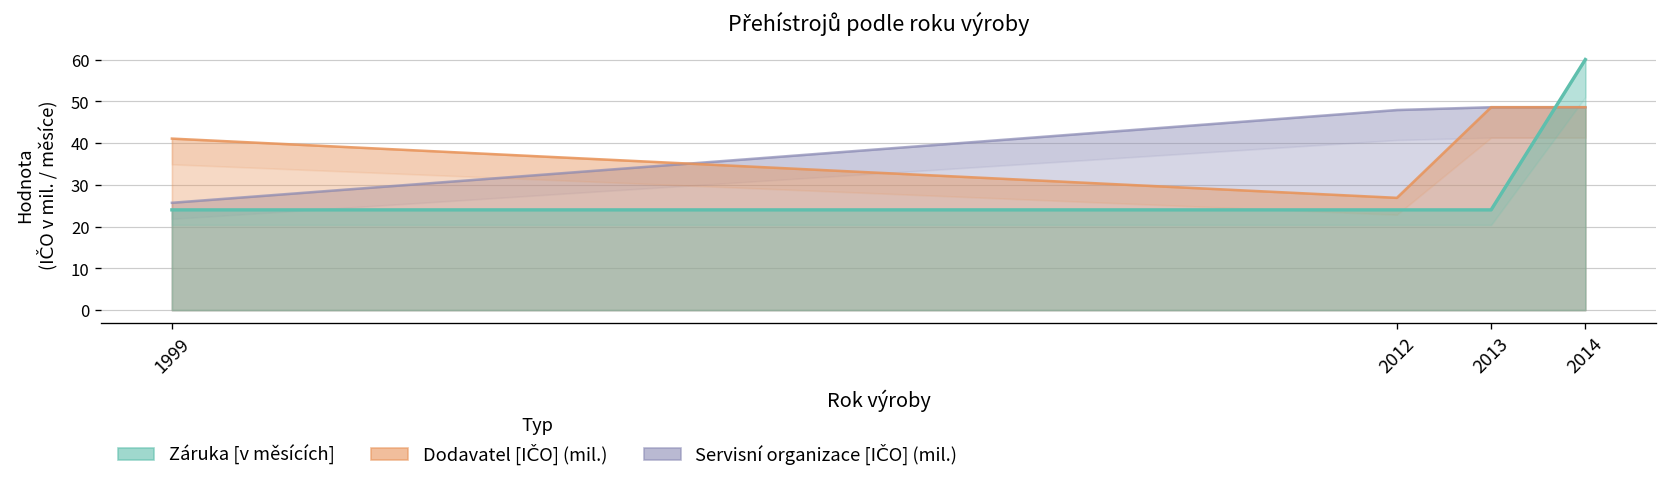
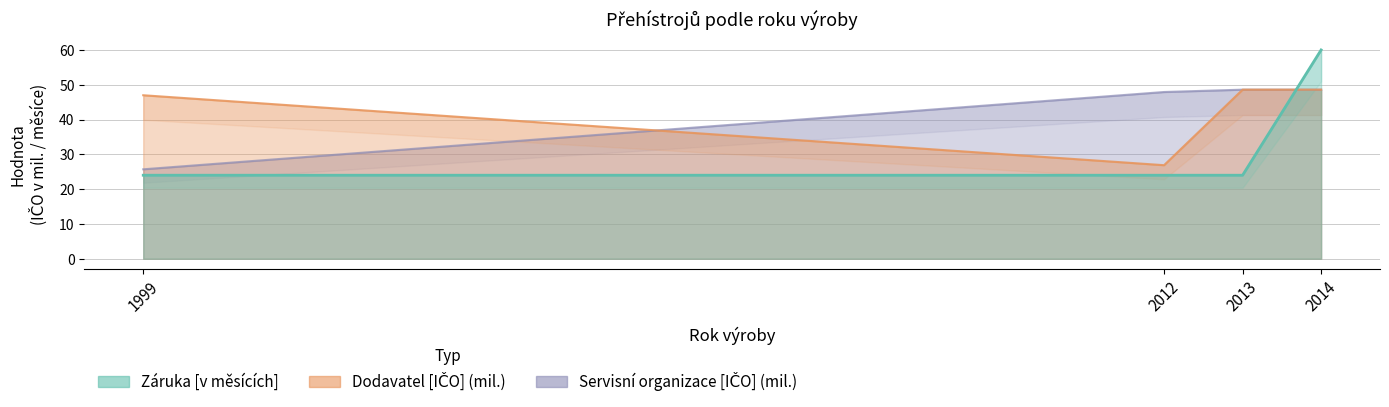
Dodavatel [IČO] (mil.), 1999: 41 -> 47
